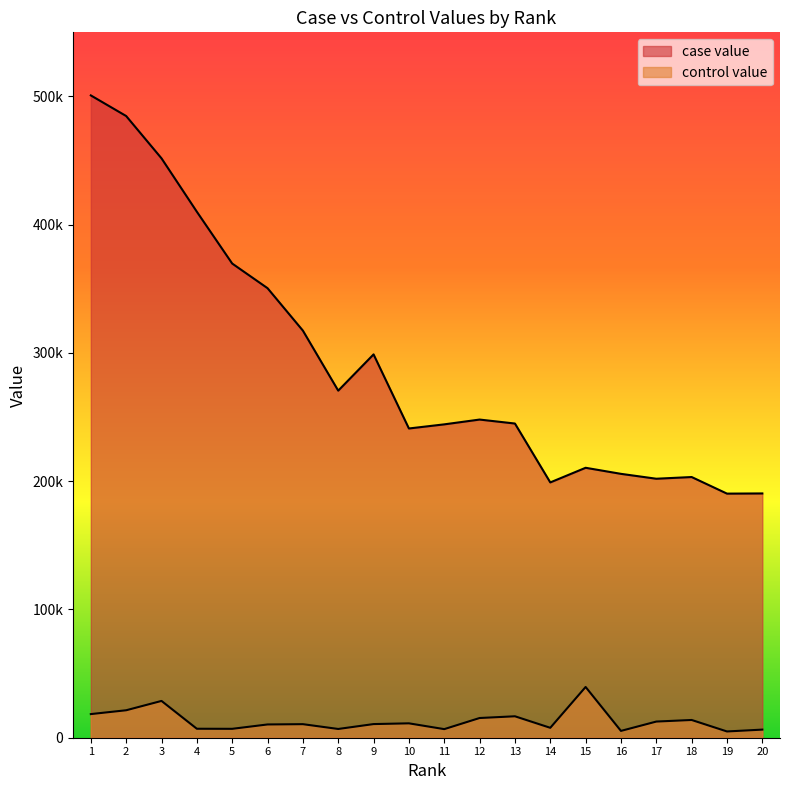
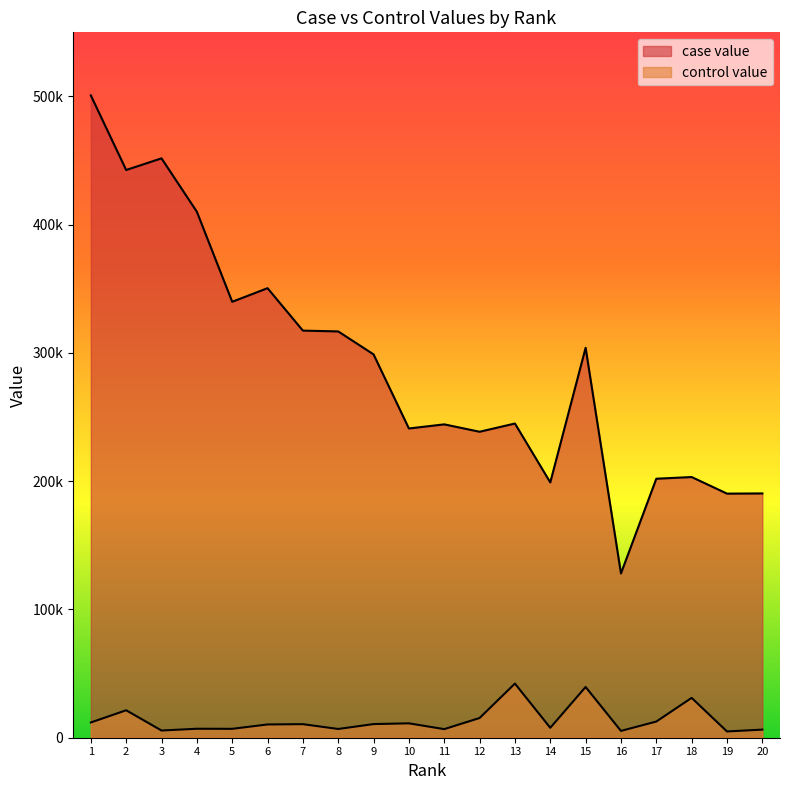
control value, 1: 18000 -> 12000
case value, 2: 485000 -> 443000
control value, 3: 29000 -> 6000
case value, 5: 370000 -> 340000
case value, 8: 271000 -> 317000
case value, 12: 248000 -> 239000
control value, 13: 17000 -> 42000
case value, 15: 210000 -> 304000
case value, 16: 206000 -> 128000
control value, 18: 14000 -> 31000
